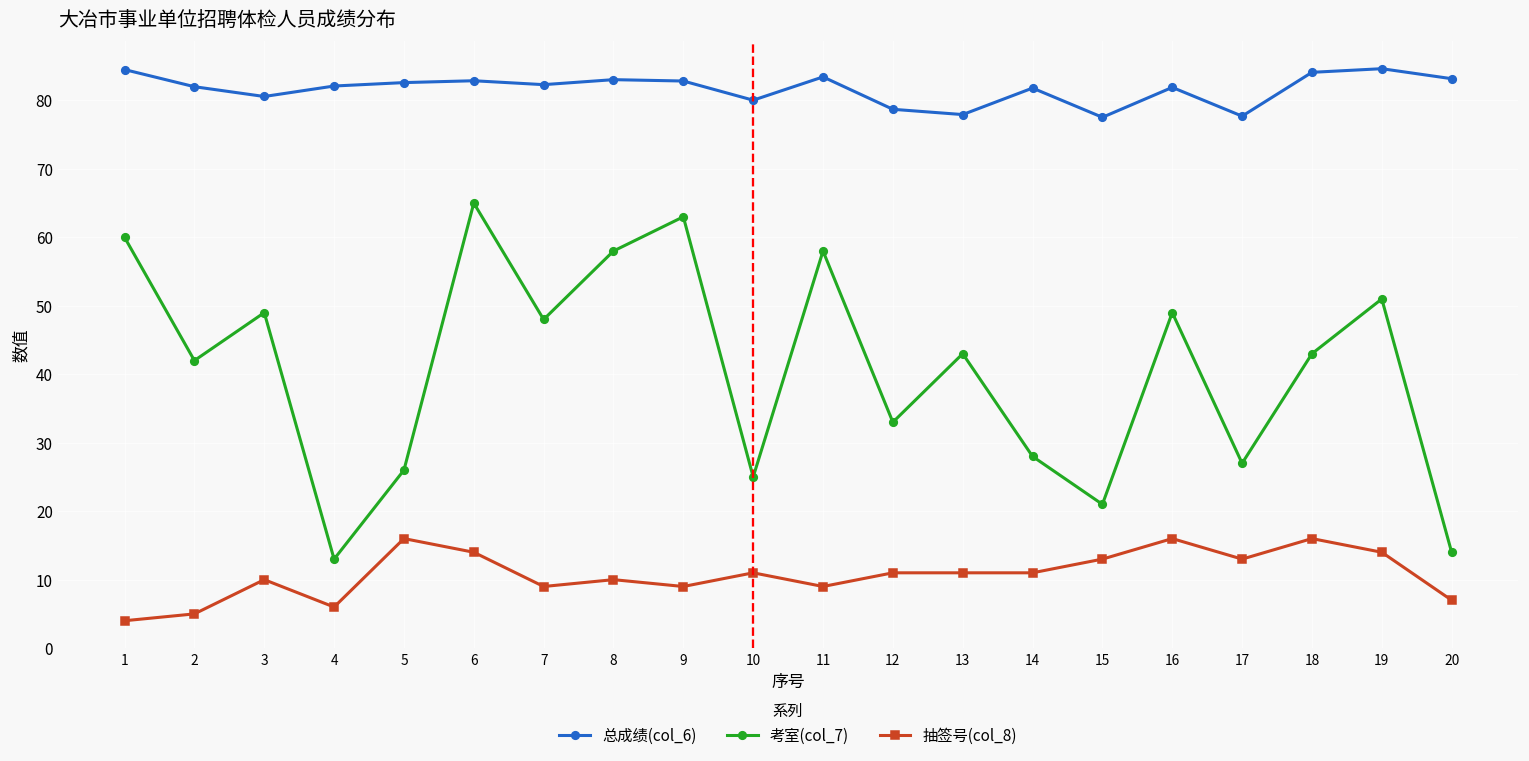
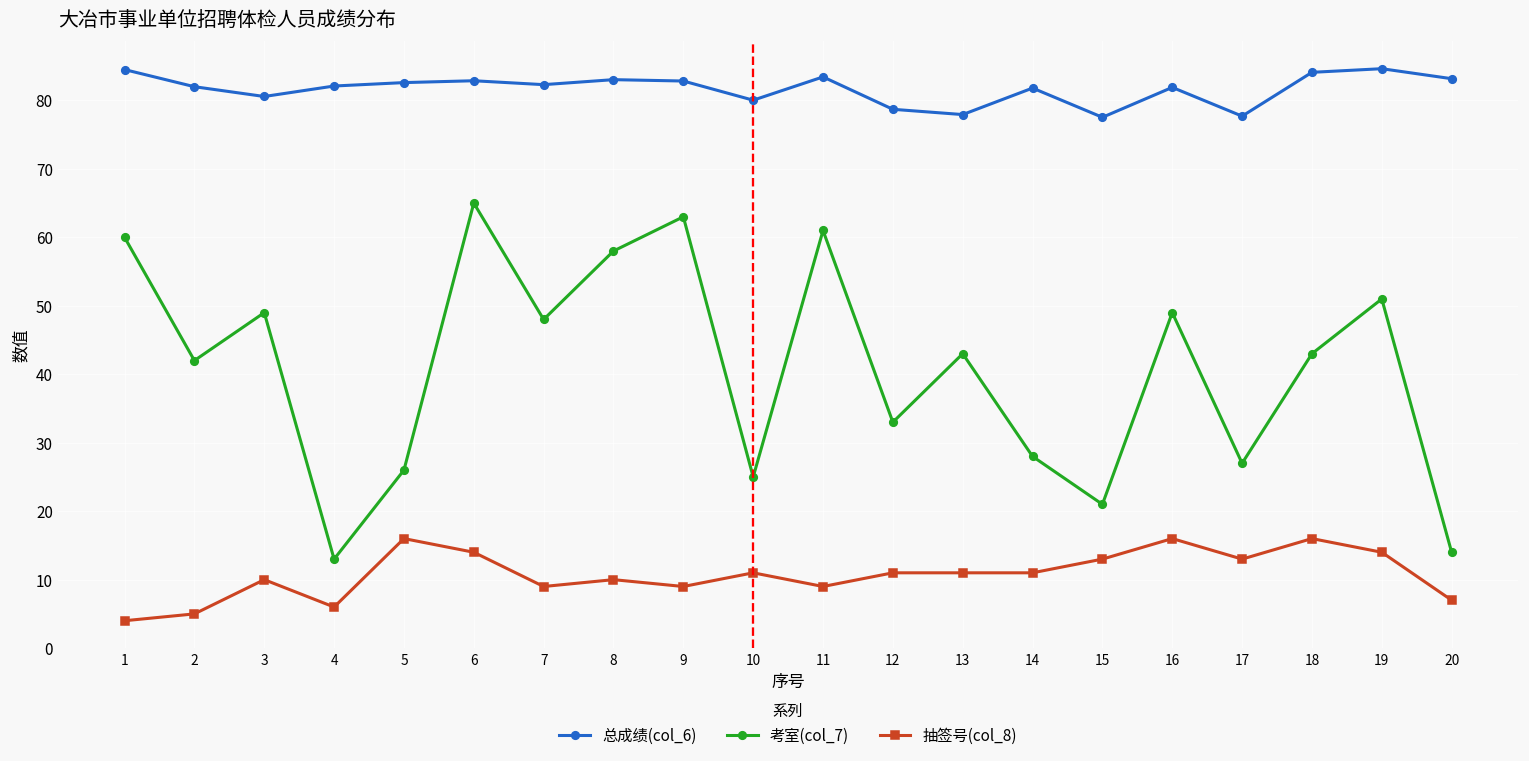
考室(col_7), 11: 58 -> 61
